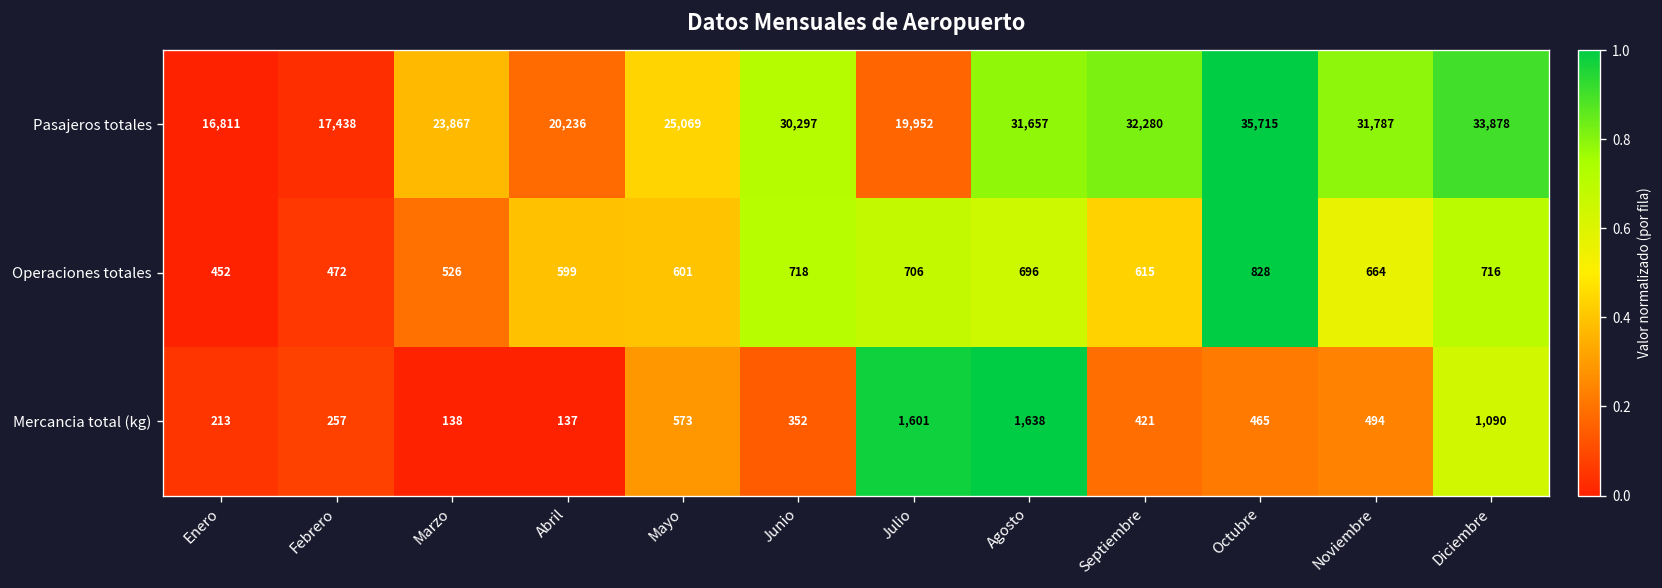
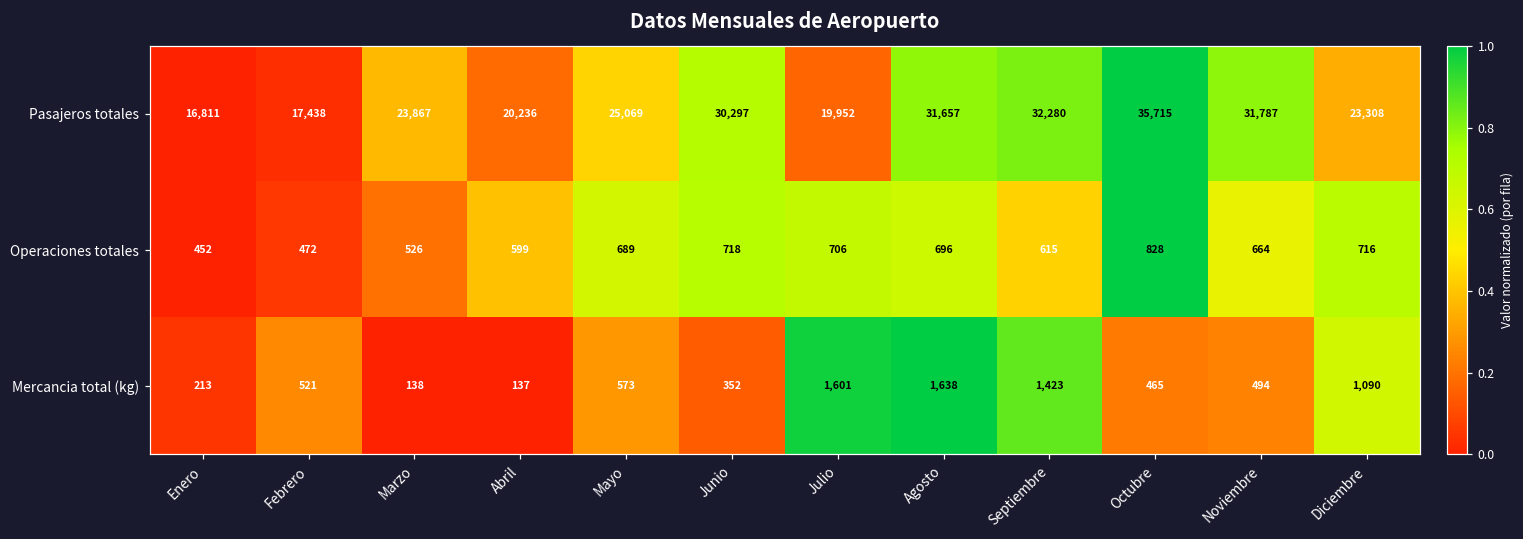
Pasajeros totales, Diciembre: 33,878 -> 23,308
Operaciones totales, Mayo: 601 -> 689
Mercancia total (kg), Febrero: 257 -> 521
Mercancia total (kg), Septiembre: 421 -> 1,423
